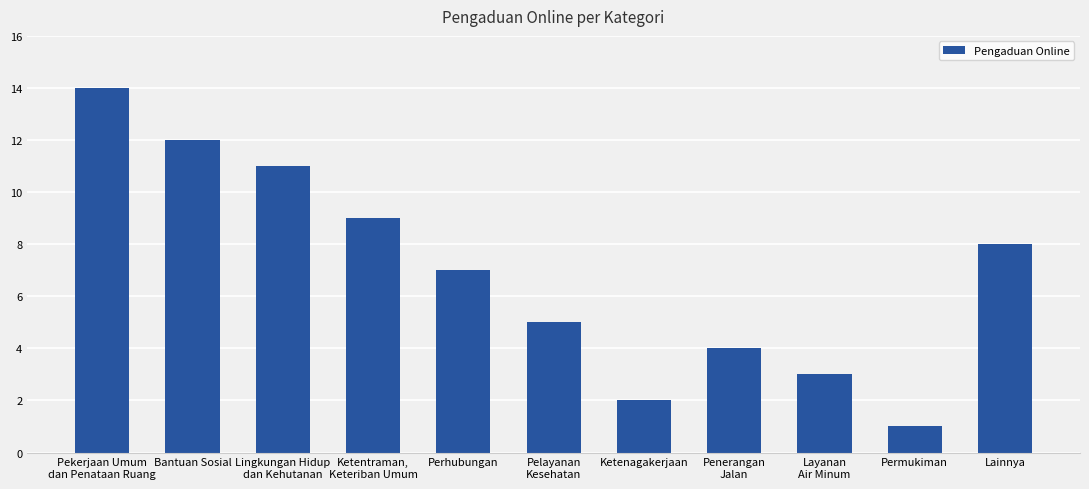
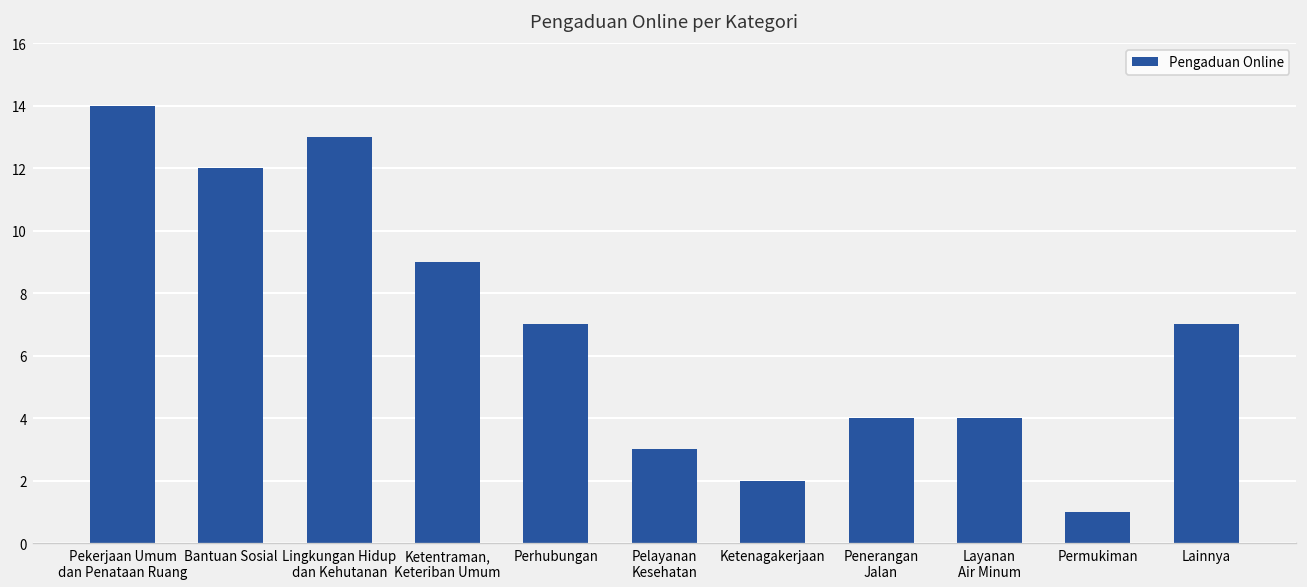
Lingkungan Hidup dan Kehutanan: 11 -> 13
Pelayanan Kesehatan: 5 -> 3
Layanan Air Minum: 3 -> 4
Lainnya: 8 -> 7
